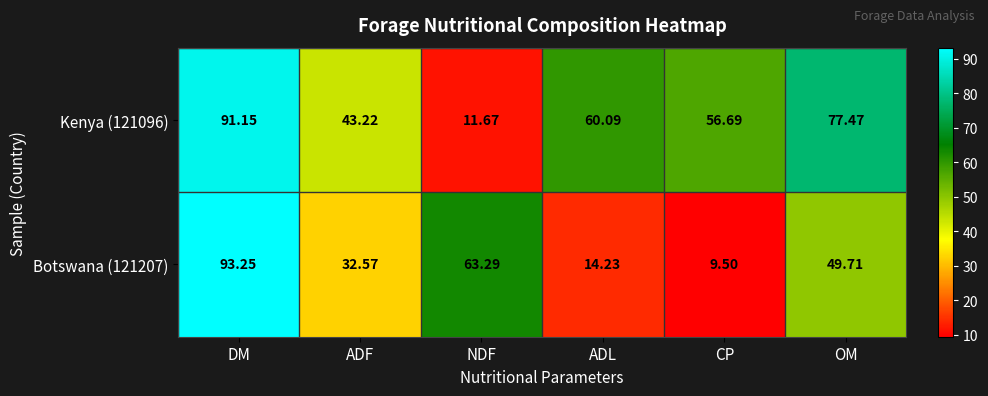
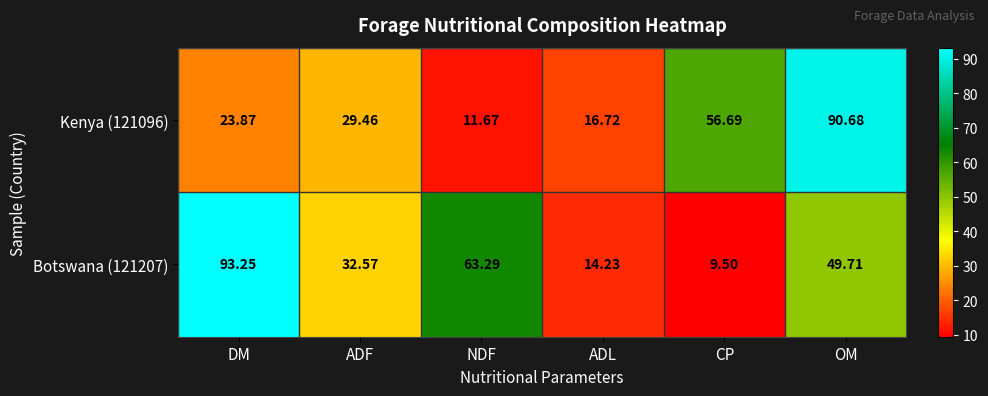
Kenya (121096), DM: 91.15 -> 23.87
Kenya (121096), ADF: 43.22 -> 29.46
Kenya (121096), ADL: 60.09 -> 16.72
Kenya (121096), OM: 77.47 -> 90.68
